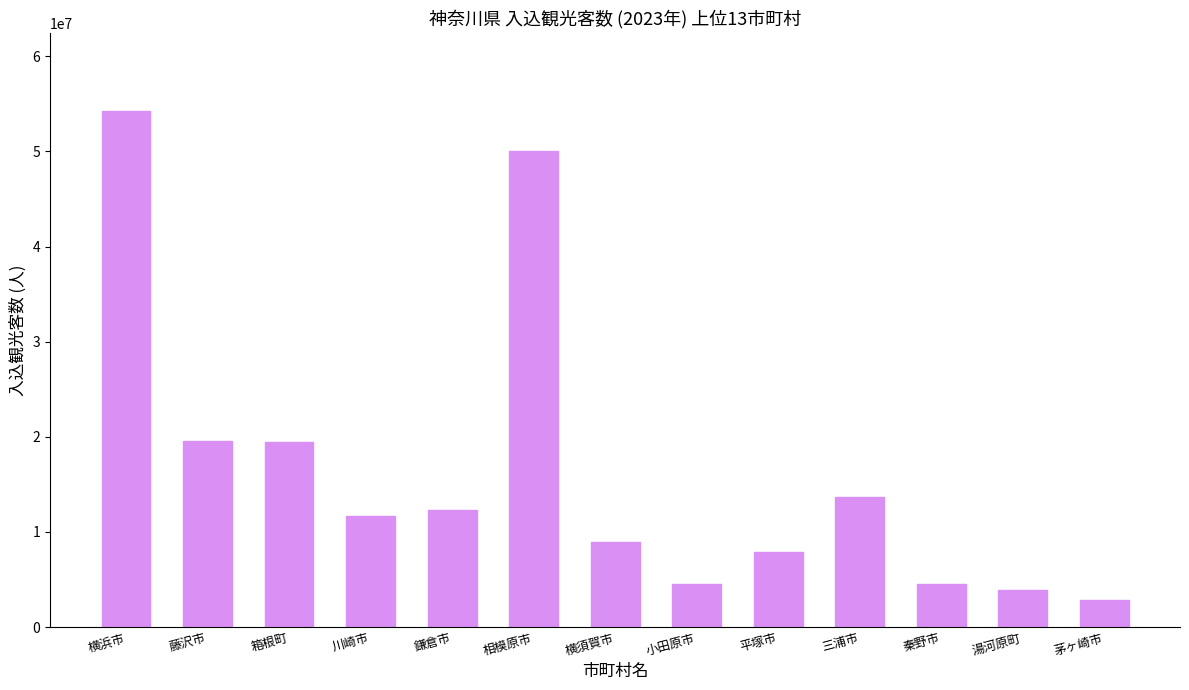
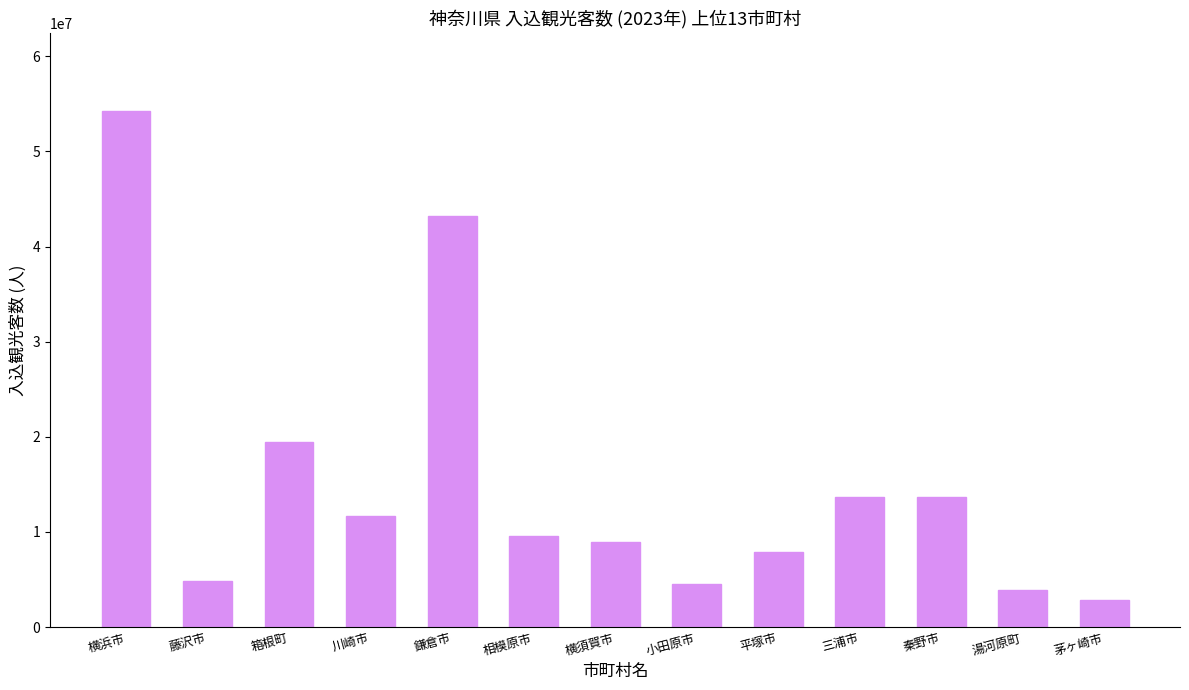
藤沢市: 20000000 -> 5000000
鎌倉市: 12000000 -> 43000000
相模原市: 50000000 -> 10000000
秦野市: 5000000 -> 14000000
